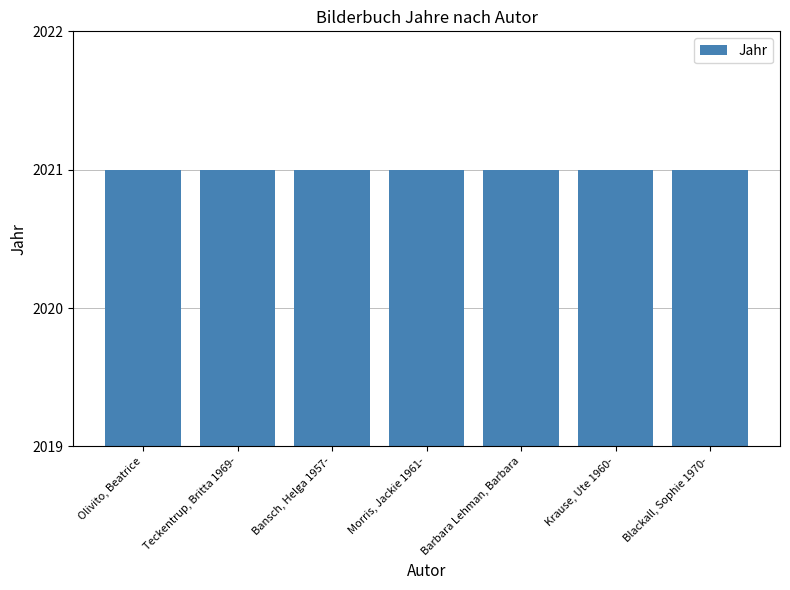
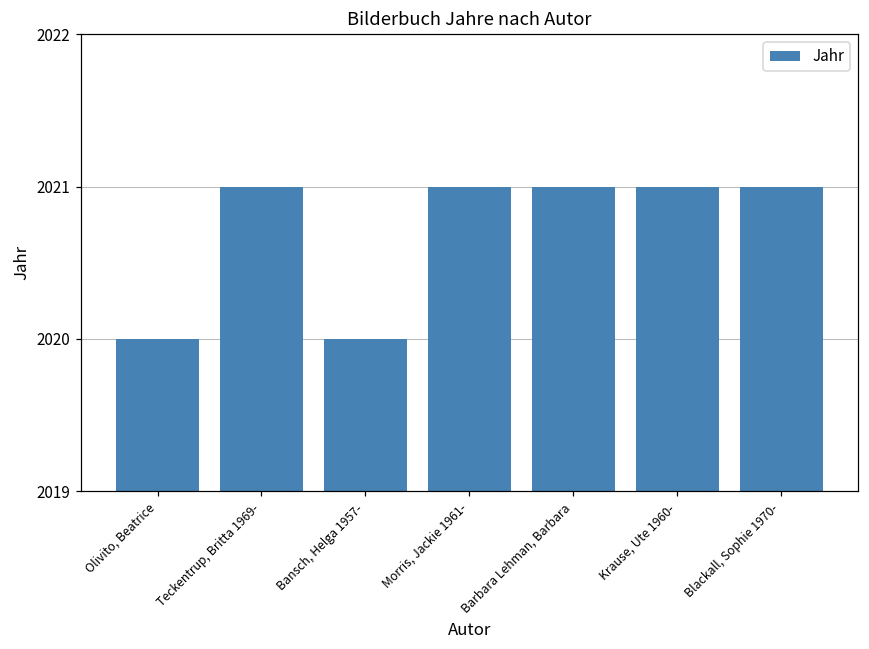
Olivito, Beatrice: 2021 -> 2020
Bansch, Helga 1957-: 2021 -> 2020
